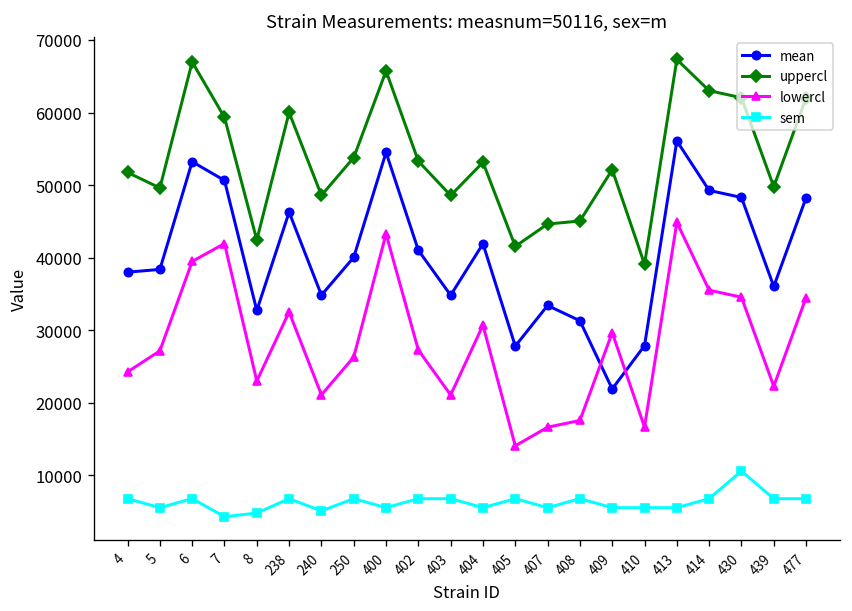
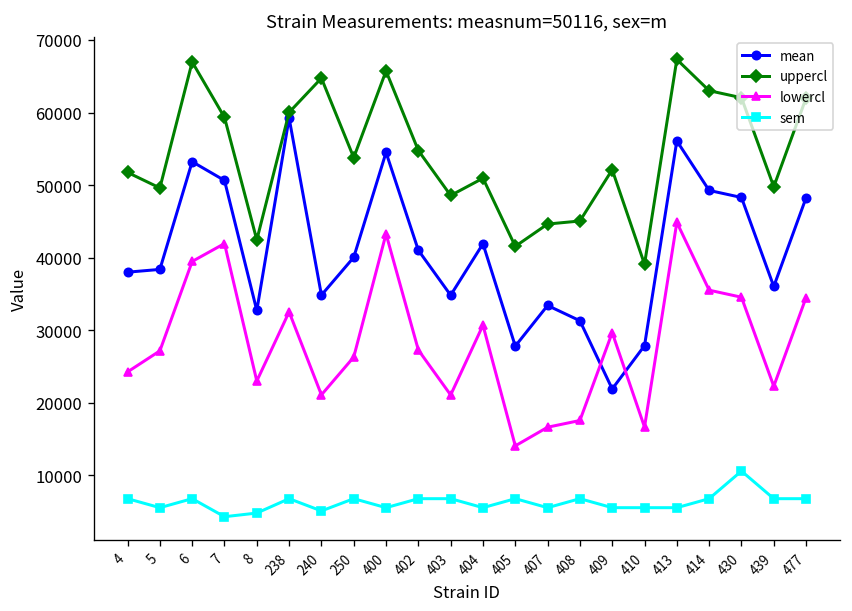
mean, 238: 46000 -> 59000
uppercl, 240: 49000 -> 65000
uppercl, 402: 53000 -> 55000
uppercl, 404: 53000 -> 51000
